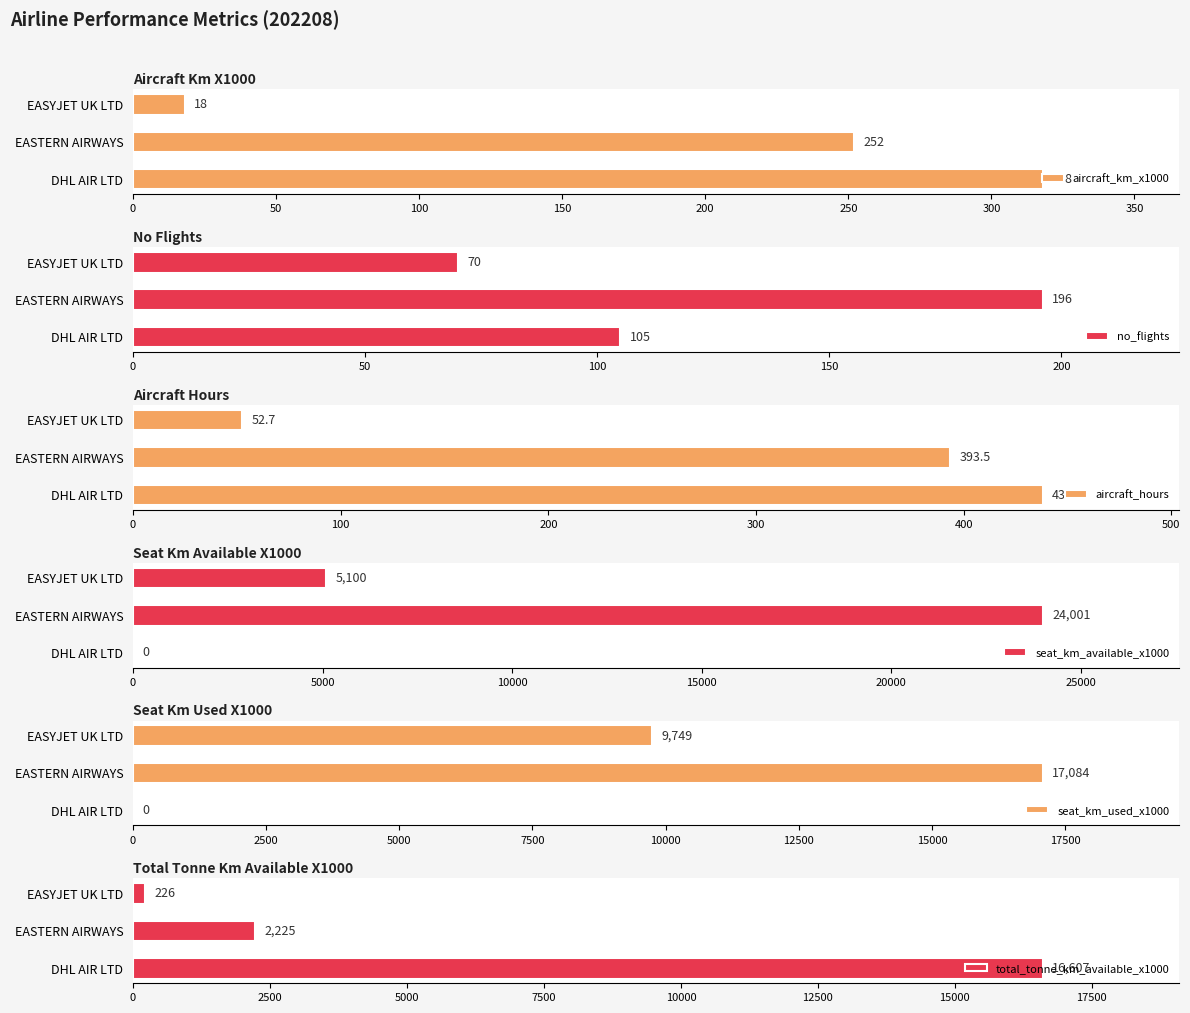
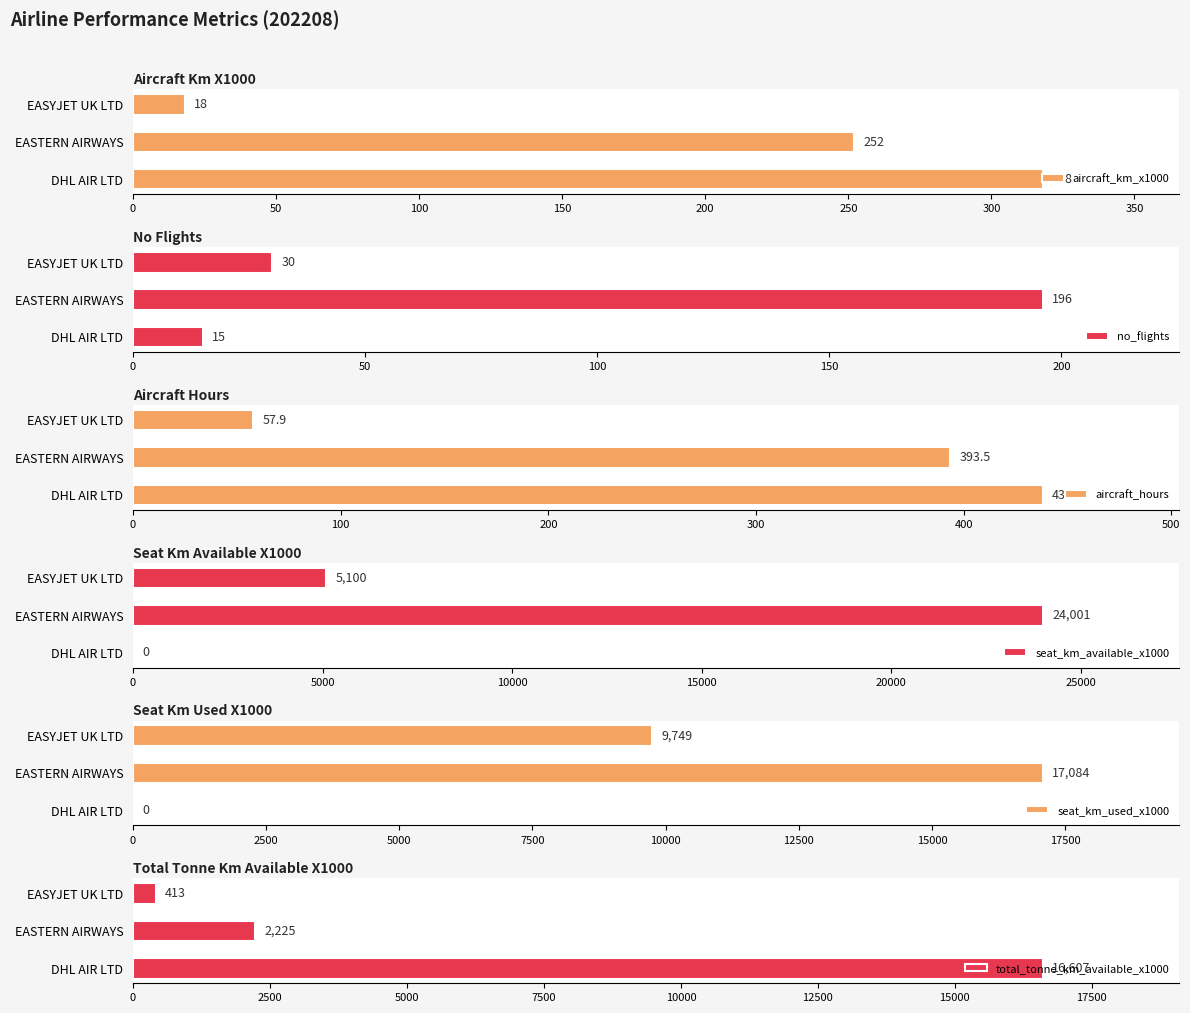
No Flights, EASYJET UK LTD: 70 -> 30
No Flights, DHL AIR LTD: 105 -> 15
Aircraft Hours, EASYJET UK LTD: 52.7 -> 57.9
Total Tonne Km Available X1000, EASYJET UK LTD: 226 -> 413
